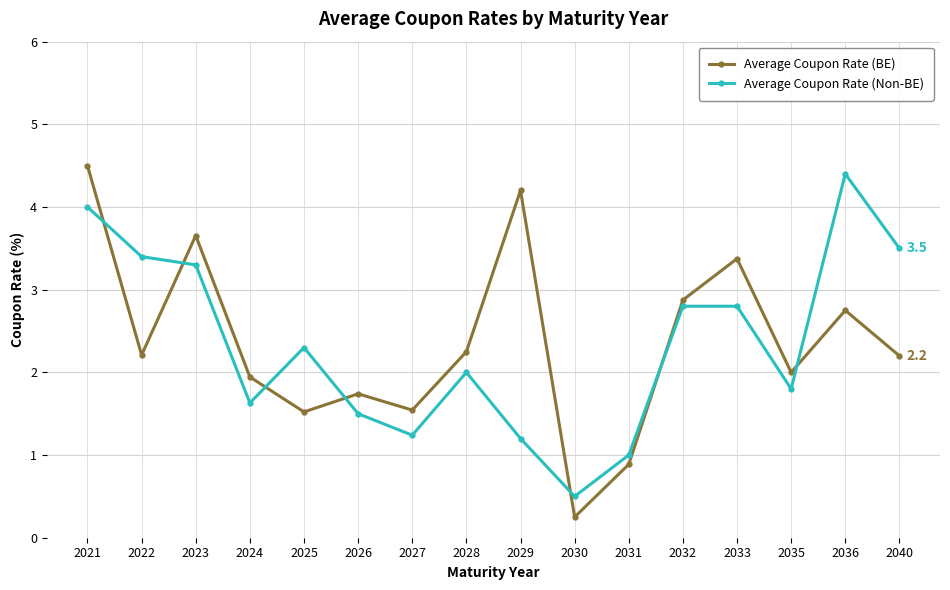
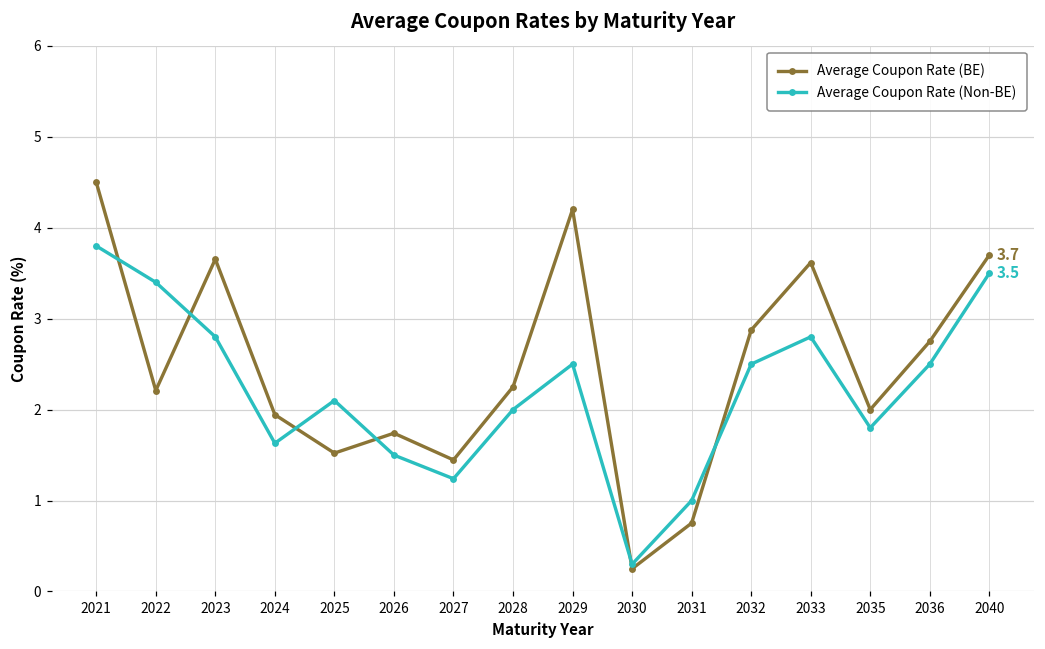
Average Coupon Rate (Non-BE), 2021: 4.0 -> 3.8
Average Coupon Rate (Non-BE), 2023: 3.3 -> 2.8
Average Coupon Rate (Non-BE), 2025: 2.3 -> 2.1
Average Coupon Rate (BE), 2027: 1.5 -> 1.4
Average Coupon Rate (Non-BE), 2029: 1.2 -> 2.5
Average Coupon Rate (Non-BE), 2030: 0.5 -> 0.3
Average Coupon Rate (BE), 2031: 0.9 -> 0.8
Average Coupon Rate (Non-BE), 2032: 2.8 -> 2.5
Average Coupon Rate (BE), 2033: 3.4 -> 3.6
Average Coupon Rate (Non-BE), 2036: 4.4 -> 2.5
Average Coupon Rate (BE), 2040: 2.2 -> 3.7
